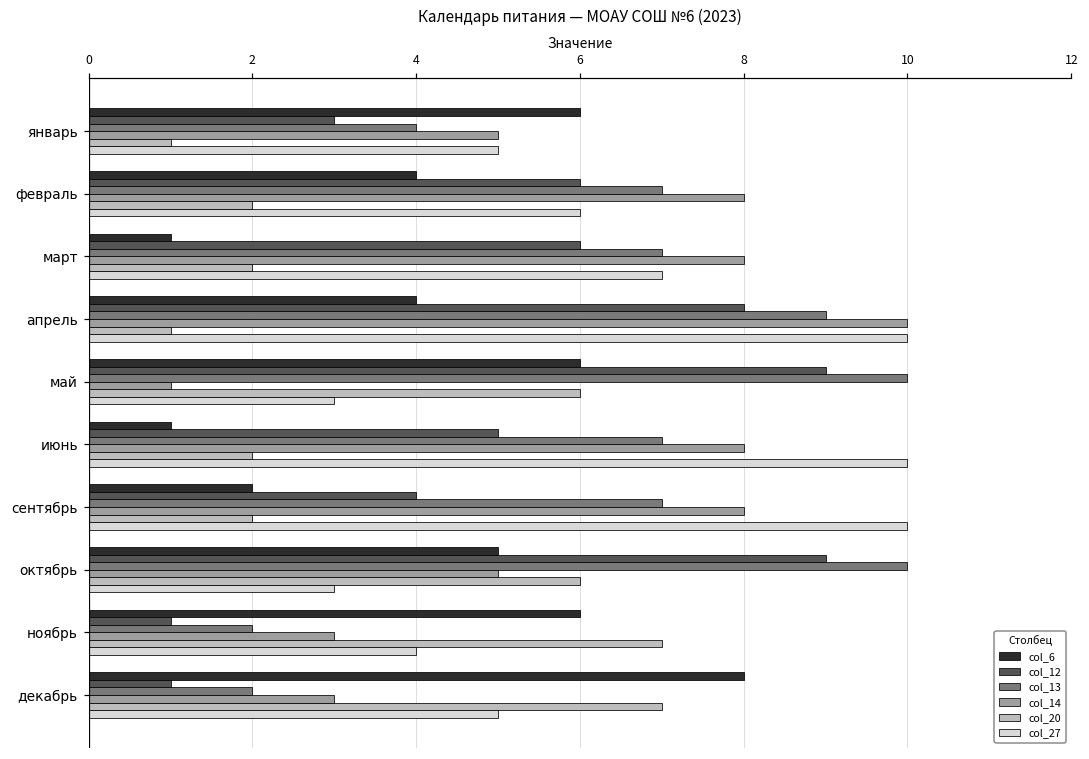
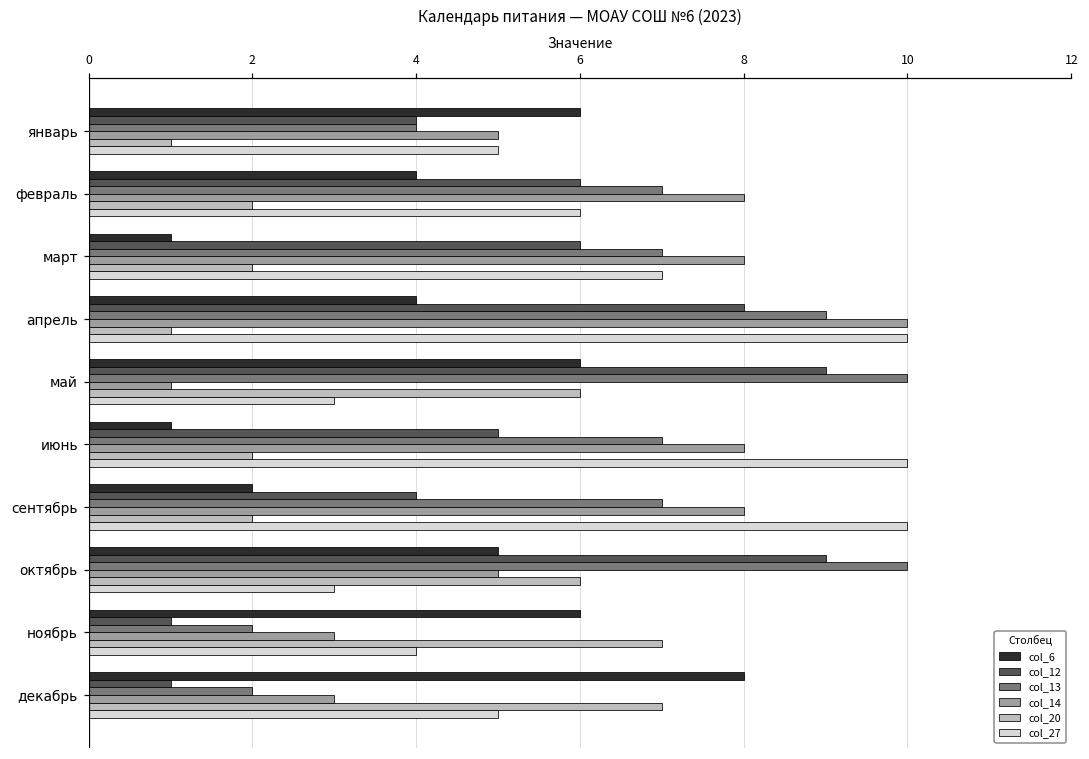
col_12, январь: 3 -> 4
